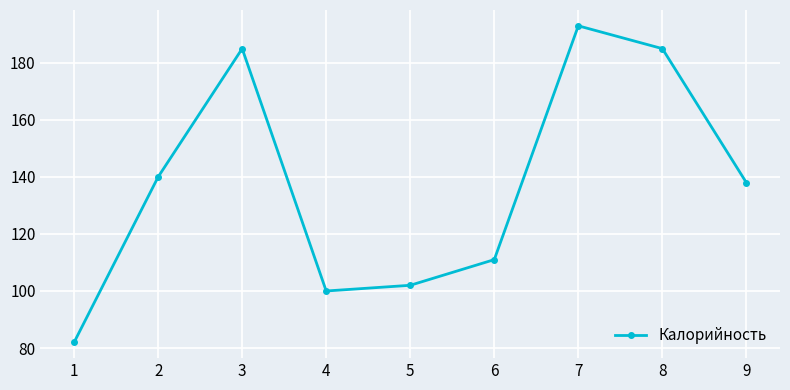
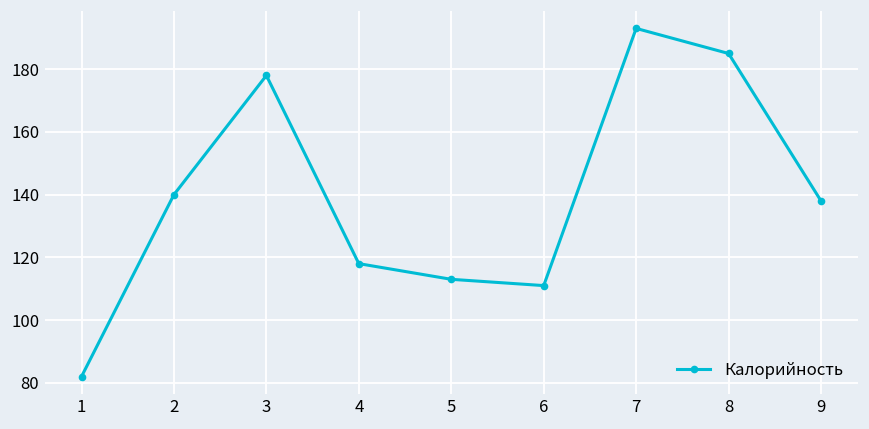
3: 185 -> 178
4: 100 -> 118
5: 102 -> 113
